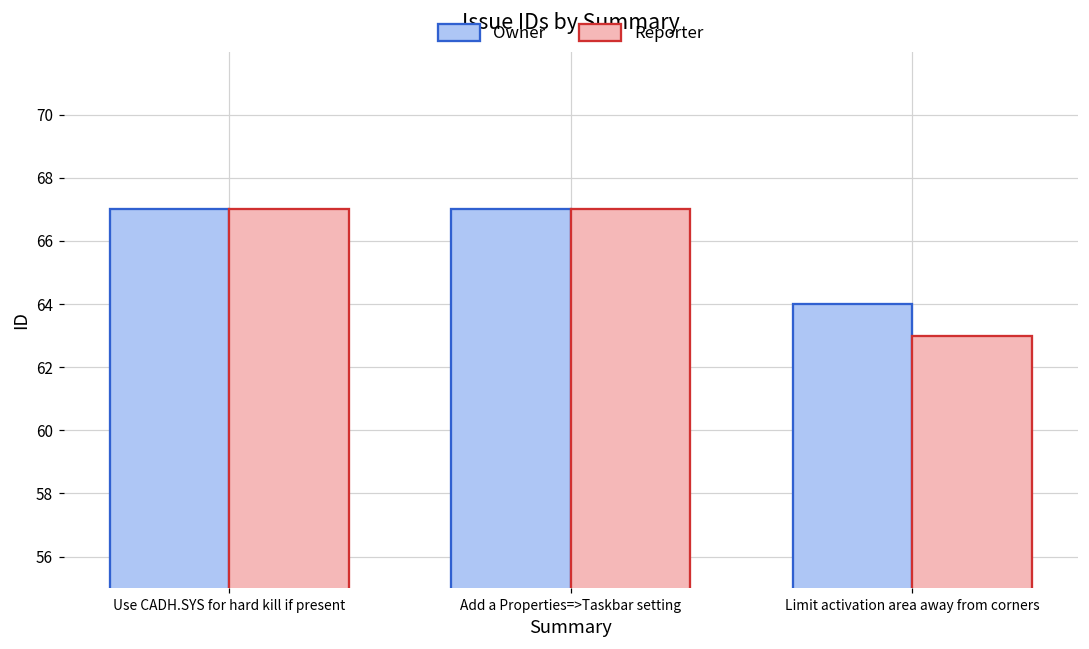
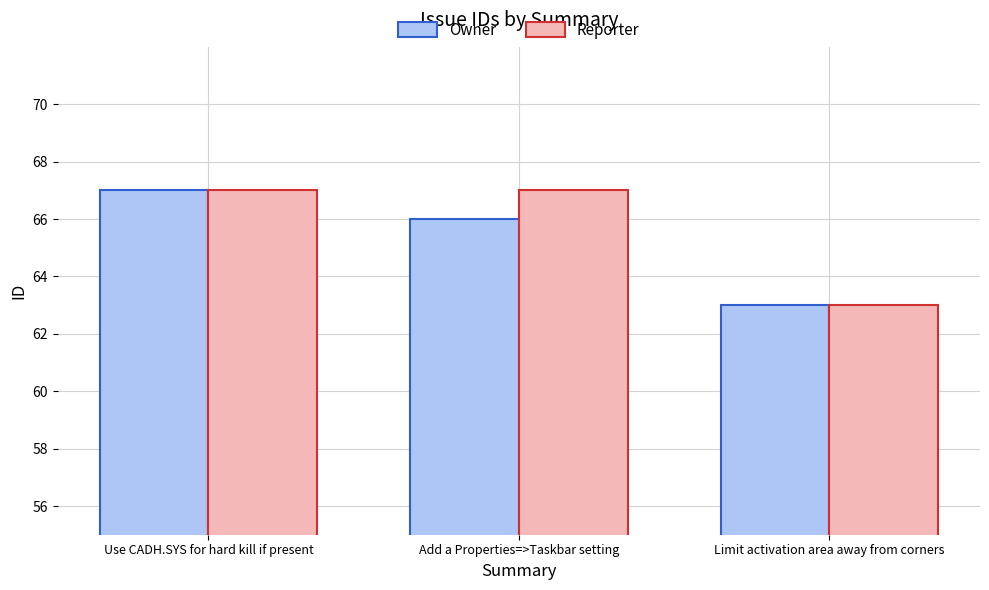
Owner, Add a Properties=>Taskbar setting: 67 -> 66
Owner, Limit activation area away from corners: 64 -> 63
